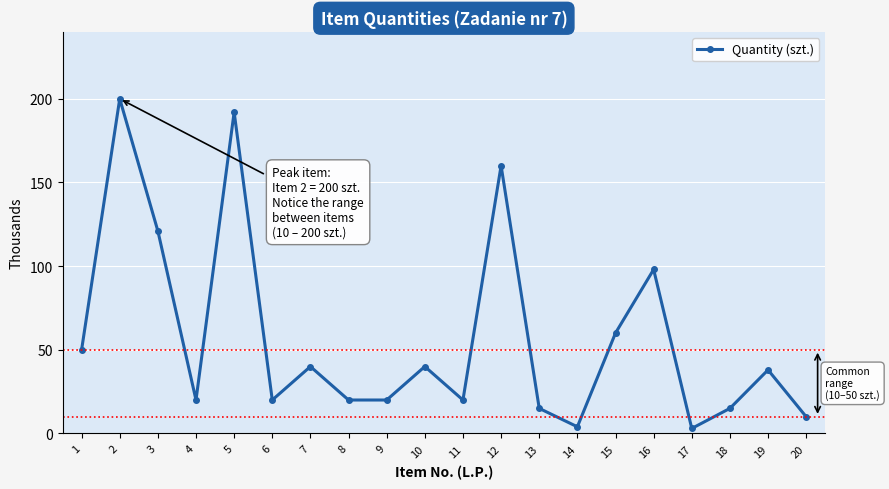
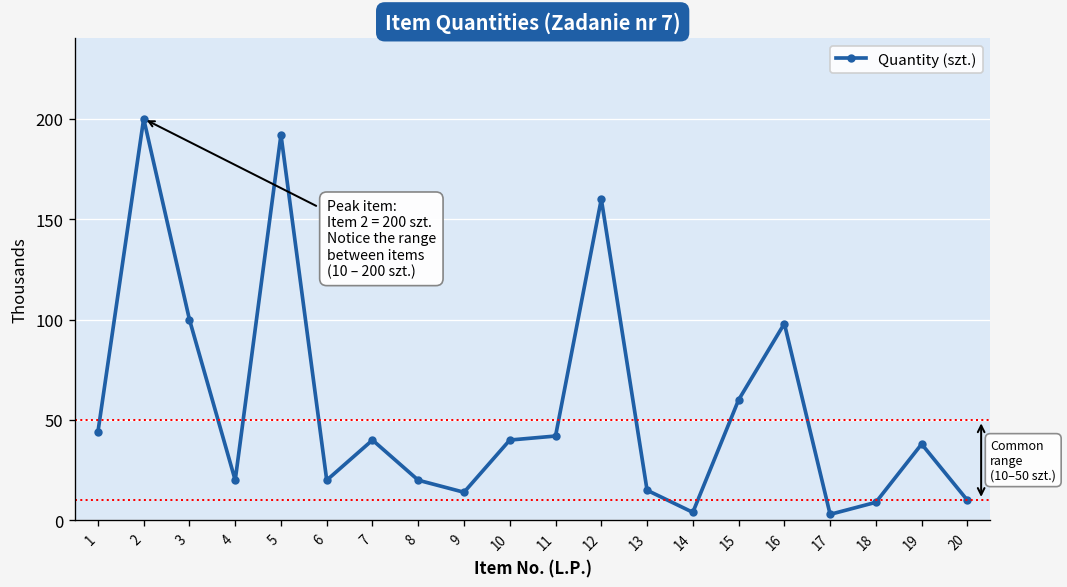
1: 50 -> 44
3: 121 -> 100
9: 20 -> 14
11: 20 -> 42
18: 15 -> 9
